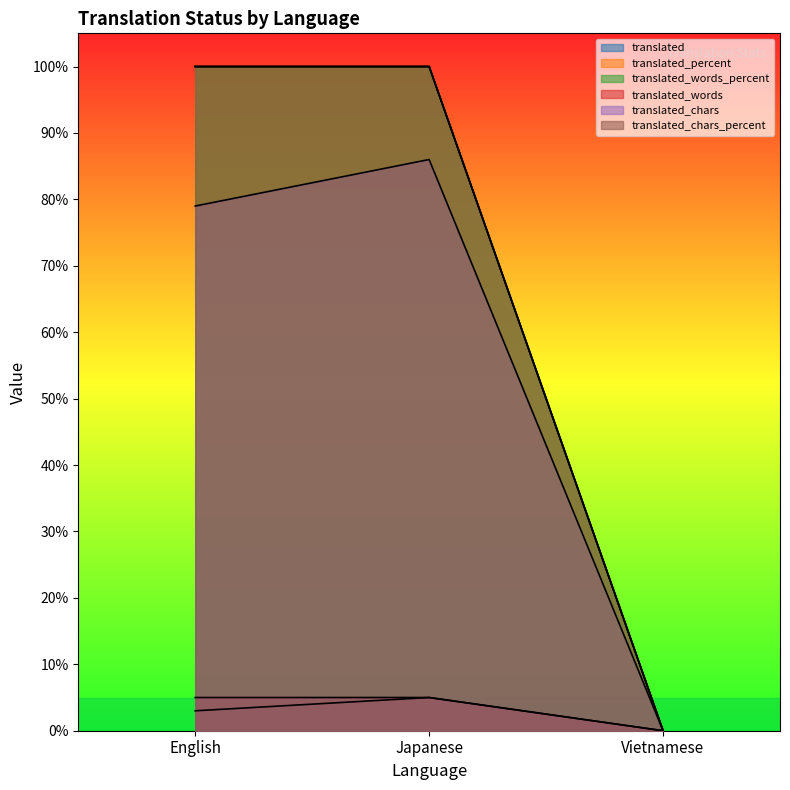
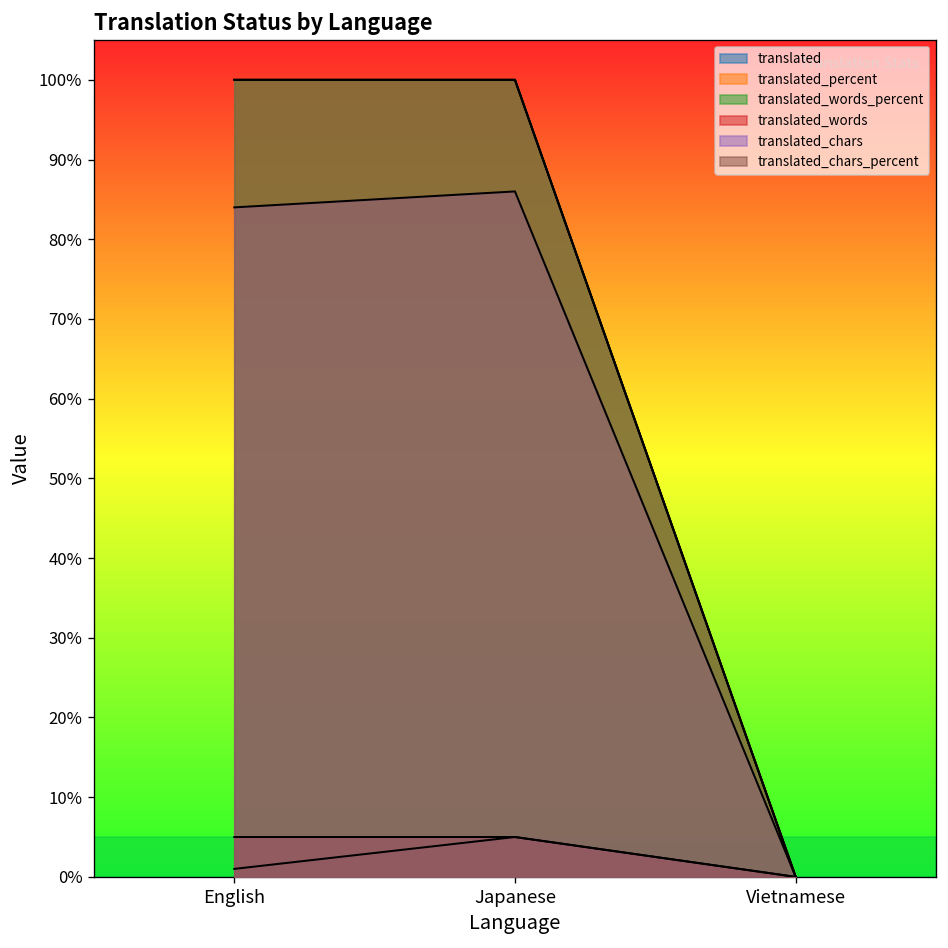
translated, English: 3% -> 1%
translated_chars, English: 79% -> 84%
